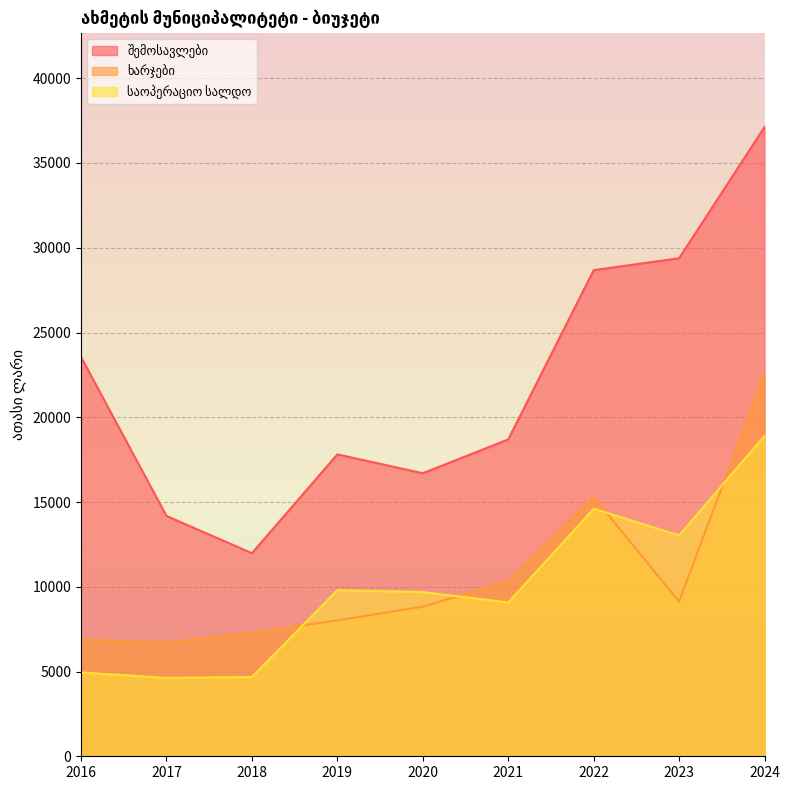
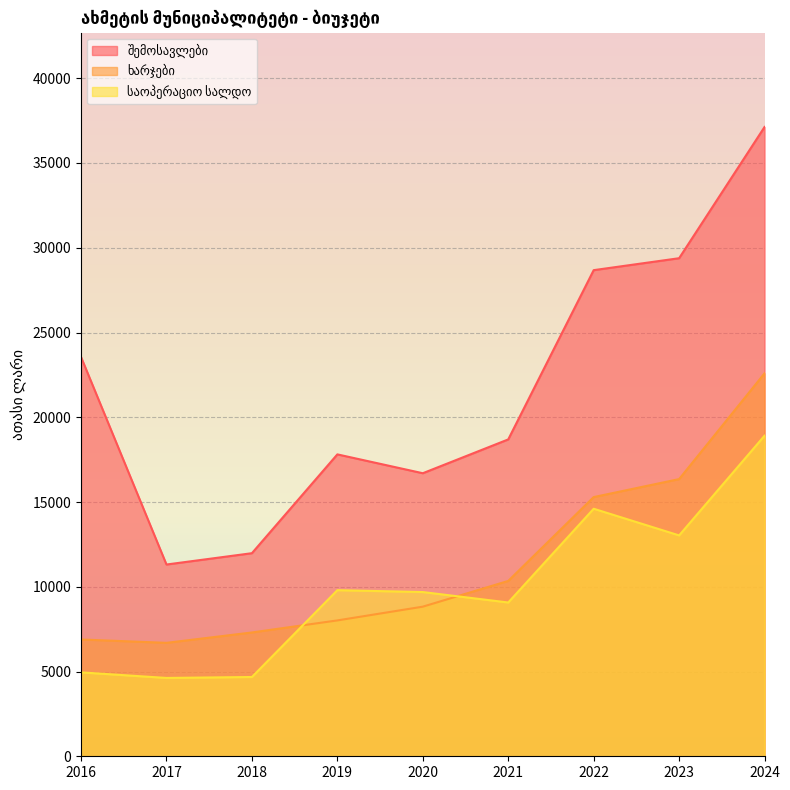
შემოსავლები, 2017: 14200 -> 11300
ხარჯები, 2023: 9100 -> 16400
